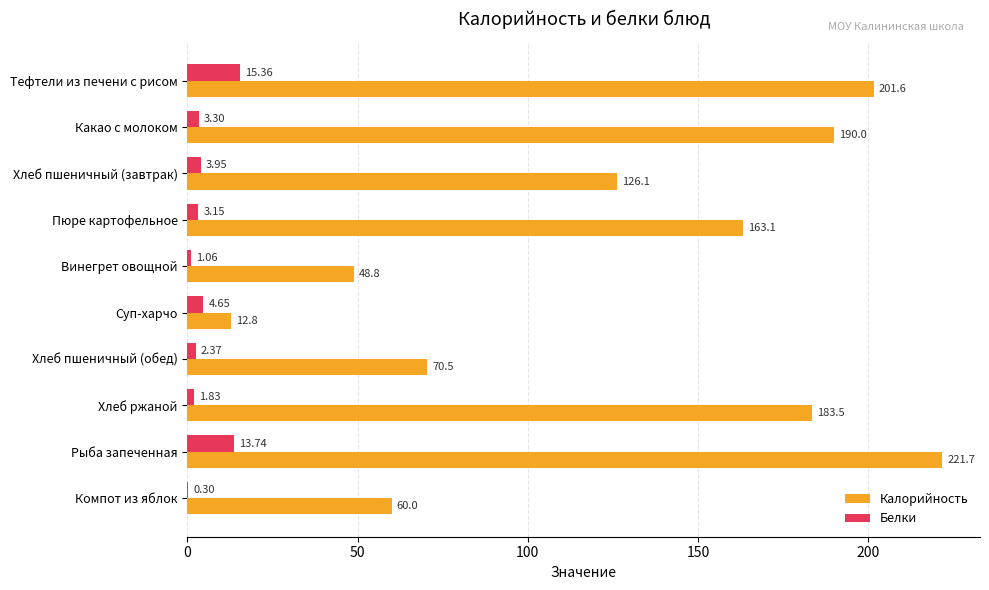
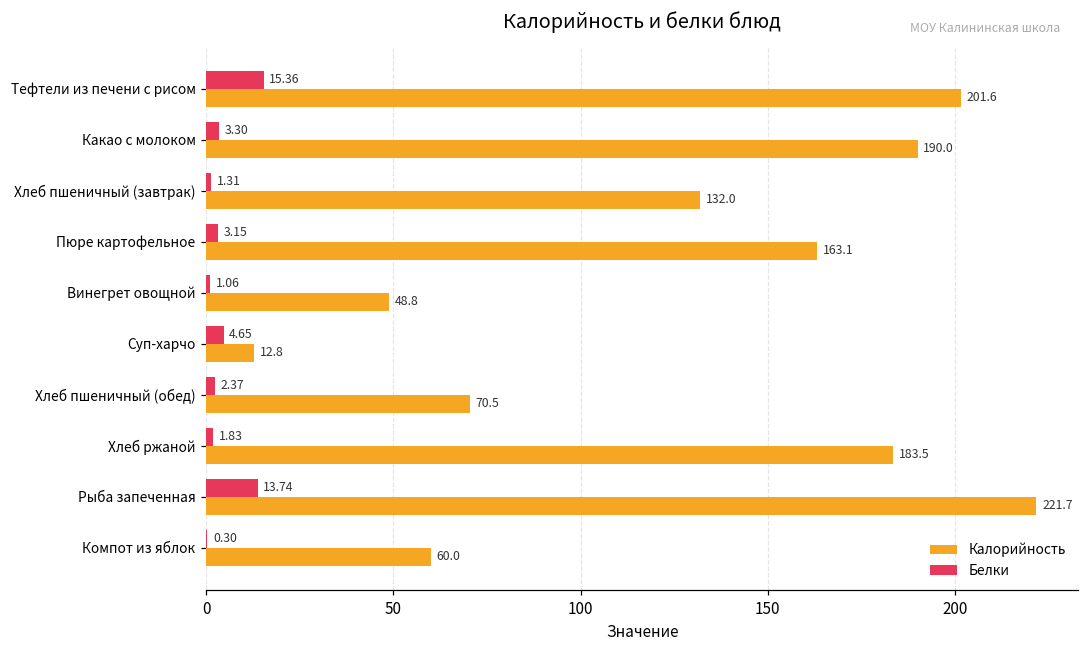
Белки, Хлеб пшеничный (завтрак): 3.95 -> 1.31
Калорийность, Хлеб пшеничный (завтрак): 126.1 -> 132.0
